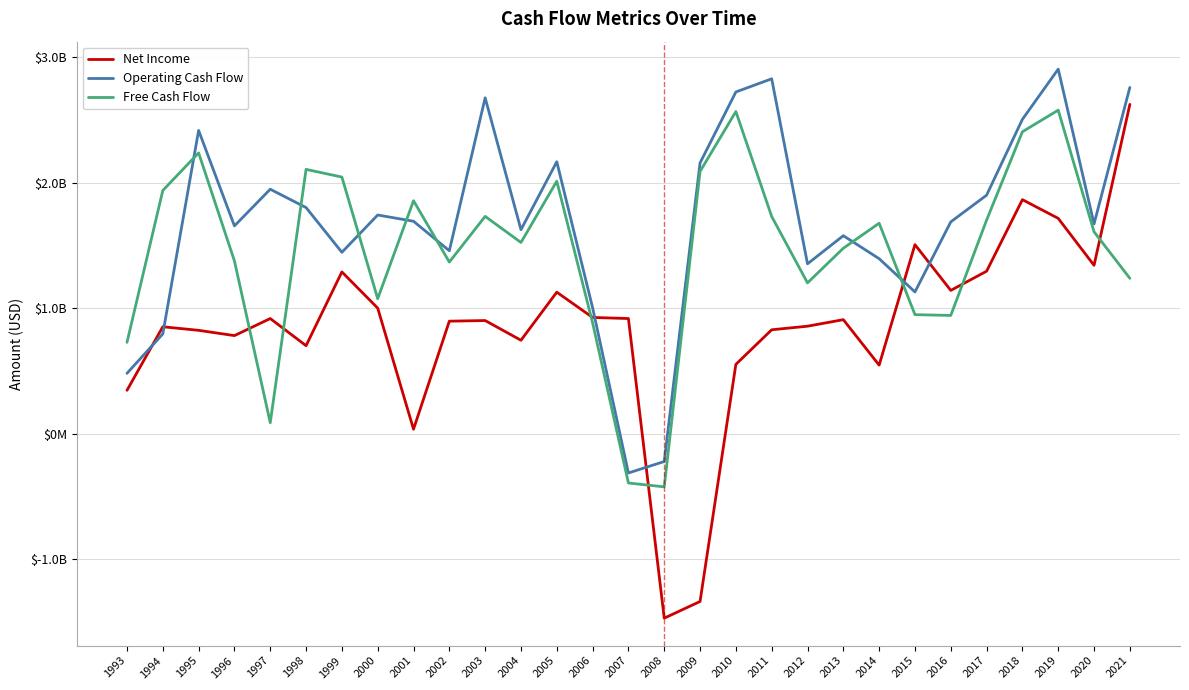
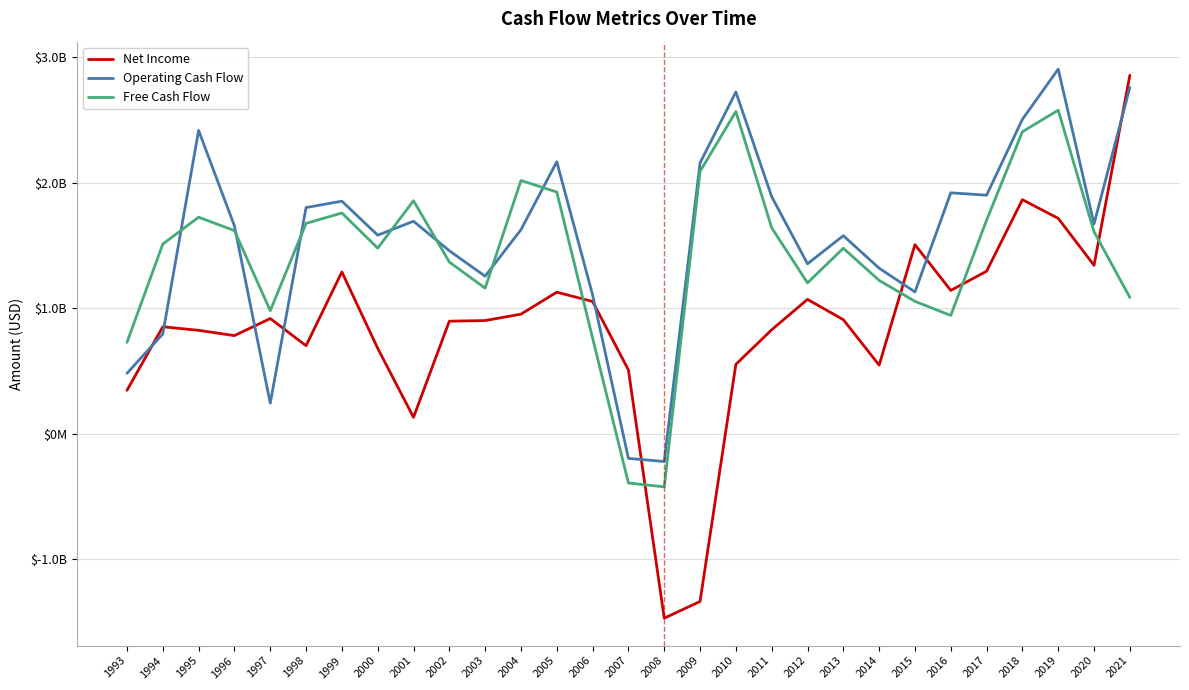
Free Cash Flow, 1994: $1940000000 -> $1510000000
Free Cash Flow, 1995: $2240000000 -> $1730000000
Free Cash Flow, 1996: $1380000000 -> $1620000000
Operating Cash Flow, 1997: $1950000000 -> $250000000
Free Cash Flow, 1997: $90000000 -> $980000000
Free Cash Flow, 1998: $2110000000 -> $1680000000
Operating Cash Flow, 1999: $1450000000 -> $1850000000
Free Cash Flow, 1999: $2050000000 -> $1760000000
Net Income, 2000: $1000000000 -> $680000000
Operating Cash Flow, 2000: $1740000000 -> $1580000000
Free Cash Flow, 2000: $1080000000 -> $1480000000
Net Income, 2001: $40000000 -> $130000000
Operating Cash Flow, 2003: $2680000000 -> $1260000000
Free Cash Flow, 2003: $1730000000 -> $1160000000
Net Income, 2004: $750000000 -> $950000000
Free Cash Flow, 2004: $1530000000 -> $2020000000
Free Cash Flow, 2005: $2010000000 -> $1930000000
Net Income, 2006: $930000000 -> $1060000000
Operating Cash Flow, 2006: $1010000000 -> $1110000000
Free Cash Flow, 2006: $890000000 -> $760000000
Net Income, 2007: $920000000 -> $510000000
Operating Cash Flow, 2007: $-310000000 -> $-200000000
Operating Cash Flow, 2011: $2830000000 -> $1890000000
Free Cash Flow, 2011: $1730000000 -> $1640000000
Net Income, 2012: $860000000 -> $1070000000
Operating Cash Flow, 2014: $1400000000 -> $1320000000
Free Cash Flow, 2014: $1680000000 -> $1220000000
Free Cash Flow, 2015: $950000000 -> $1060000000
Operating Cash Flow, 2016: $1690000000 -> $1920000000
Net Income, 2021: $2630000000 -> $2860000000
Free Cash Flow, 2021: $1240000000 -> $1090000000
